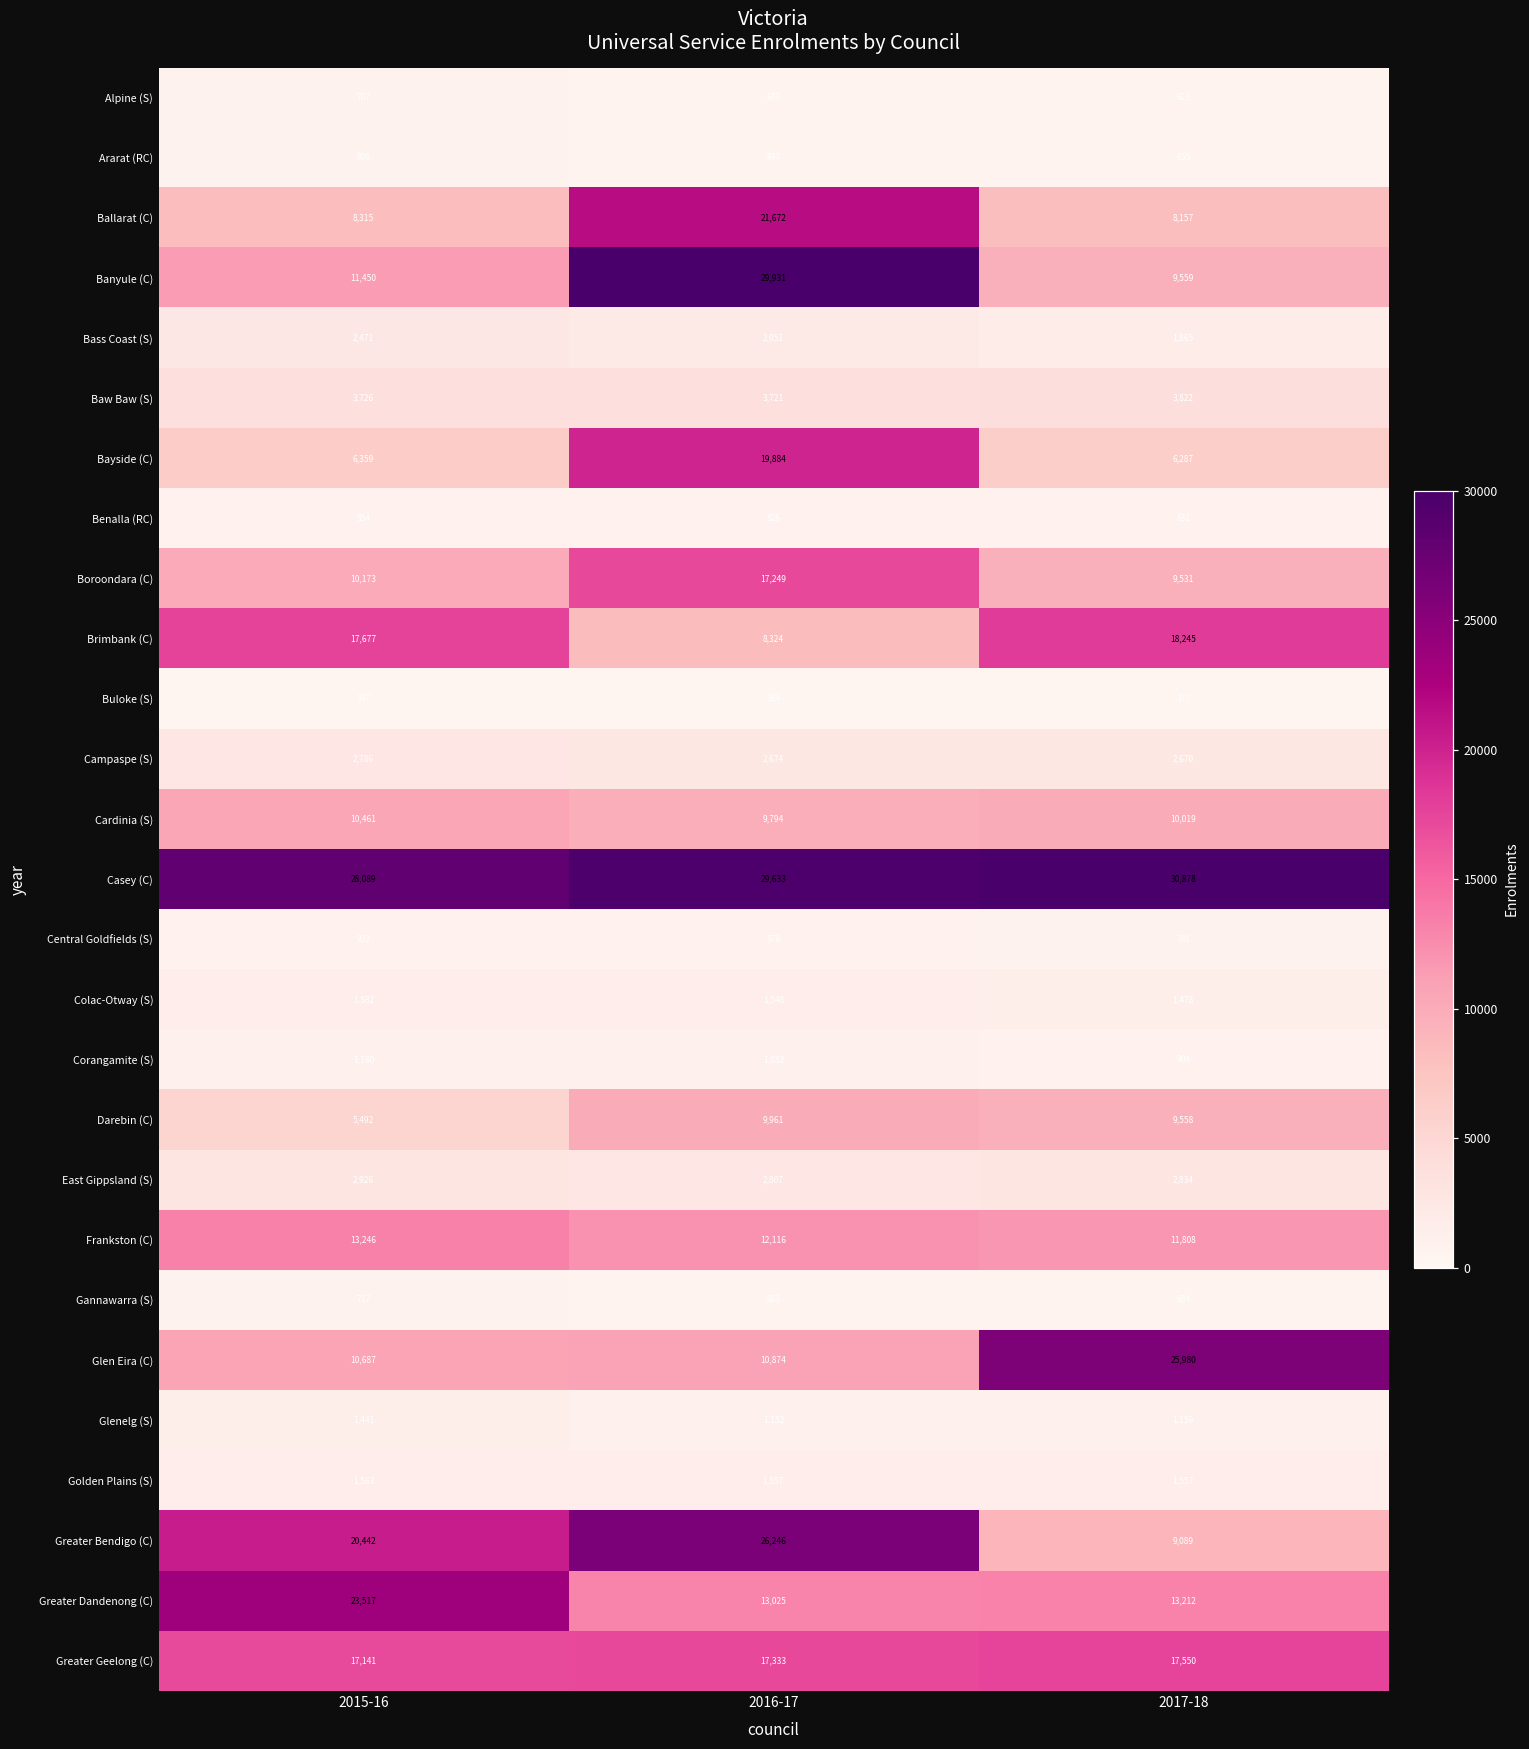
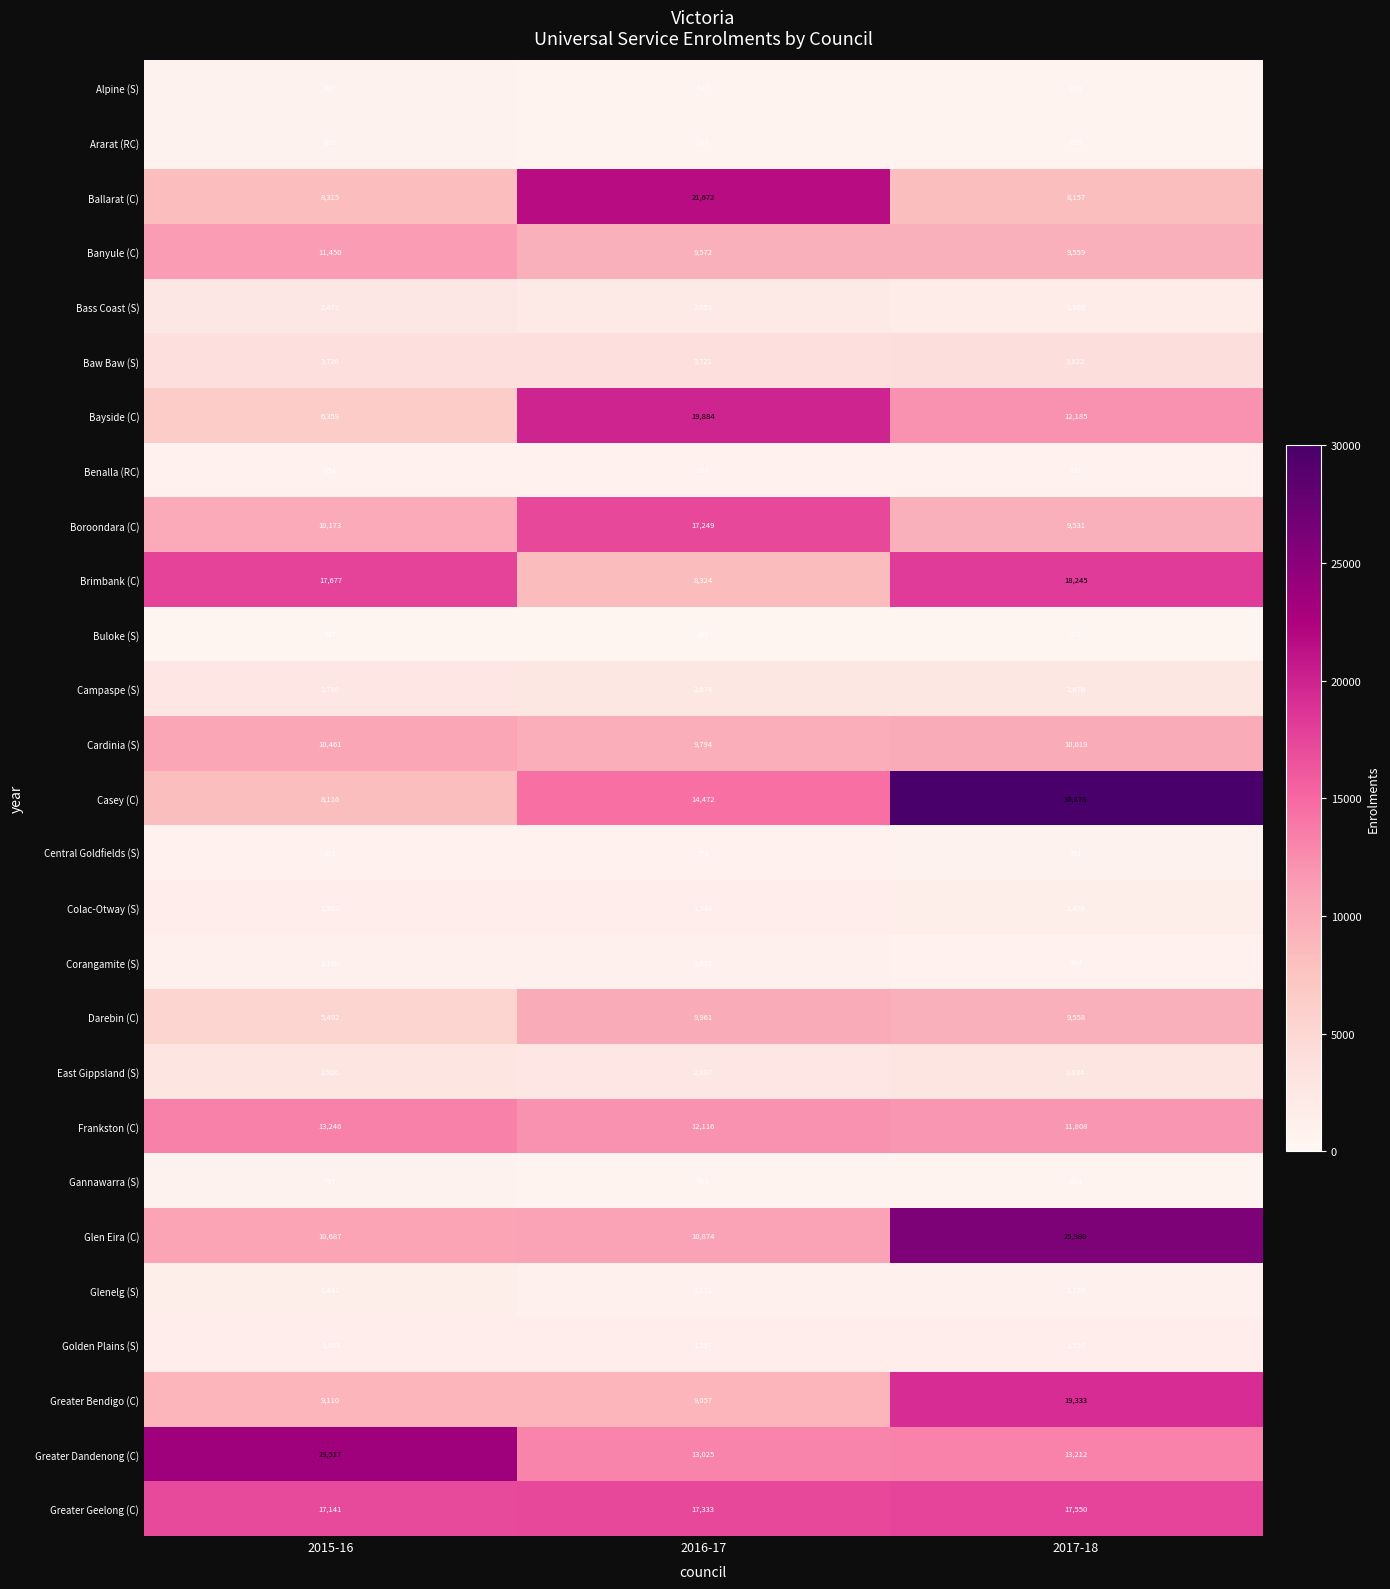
Banyule (C), 2016-17: 29,931 -> 9,572
Bayside (C), 2017-18: 6,287 -> 12,185
Casey (C), 2015-16: 28,089 -> 8,116
Casey (C), 2016-17: 29,633 -> 14,472
Greater Bendigo (C), 2015-16: 20,442 -> 9,110
Greater Bendigo (C), 2016-17: 26,246 -> 9,057
Greater Bendigo (C), 2017-18: 9,089 -> 19,333
